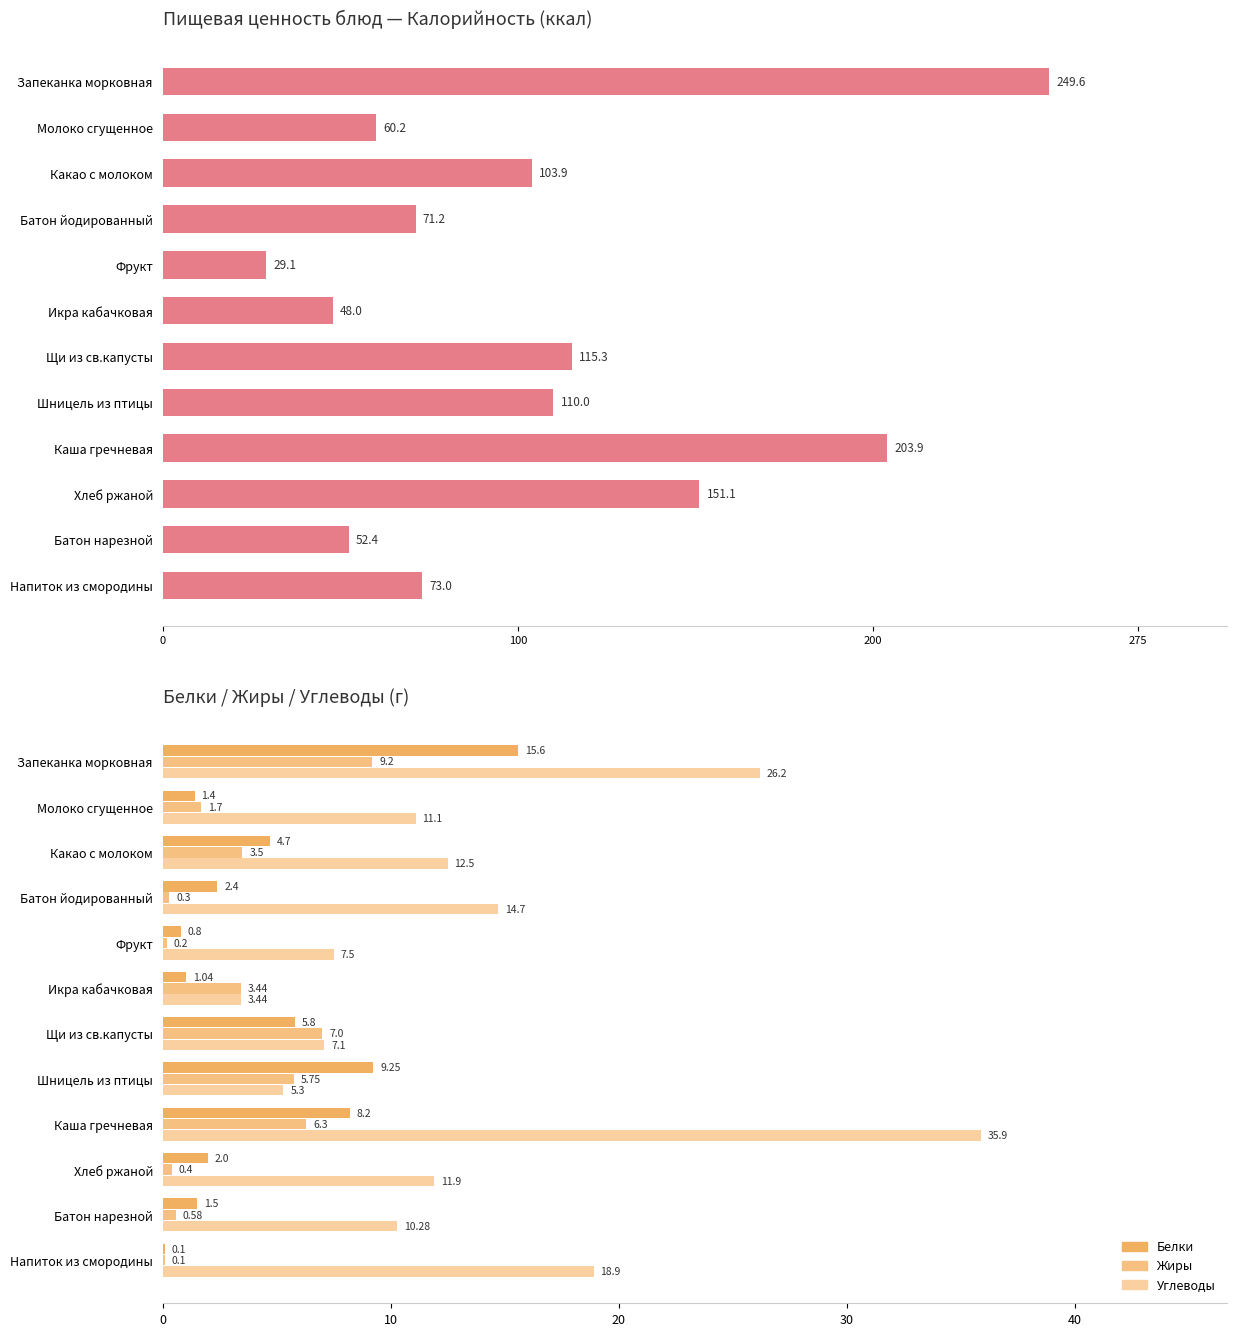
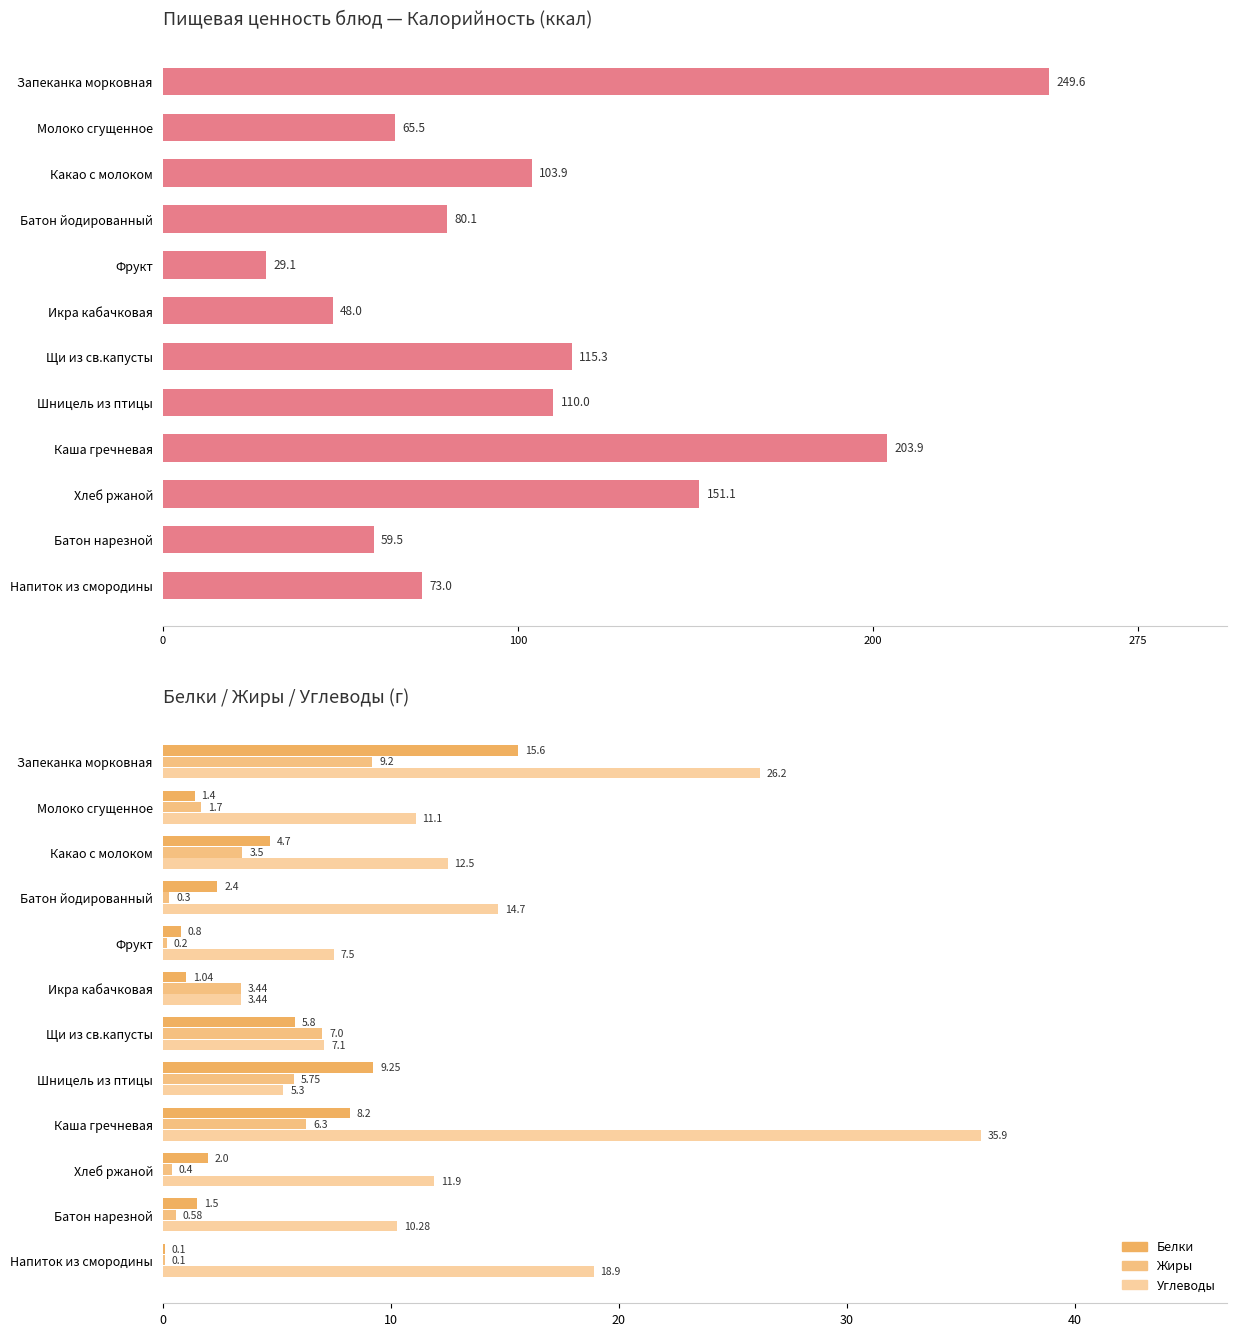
Пищевая ценность блюд — Калорийность (ккал), Молоко сгущенное: 60.2 -> 65.5
Пищевая ценность блюд — Калорийность (ккал), Батон йодированный: 71.2 -> 80.1
Пищевая ценность блюд — Калорийность (ккал), Батон нарезной: 52.4 -> 59.5
